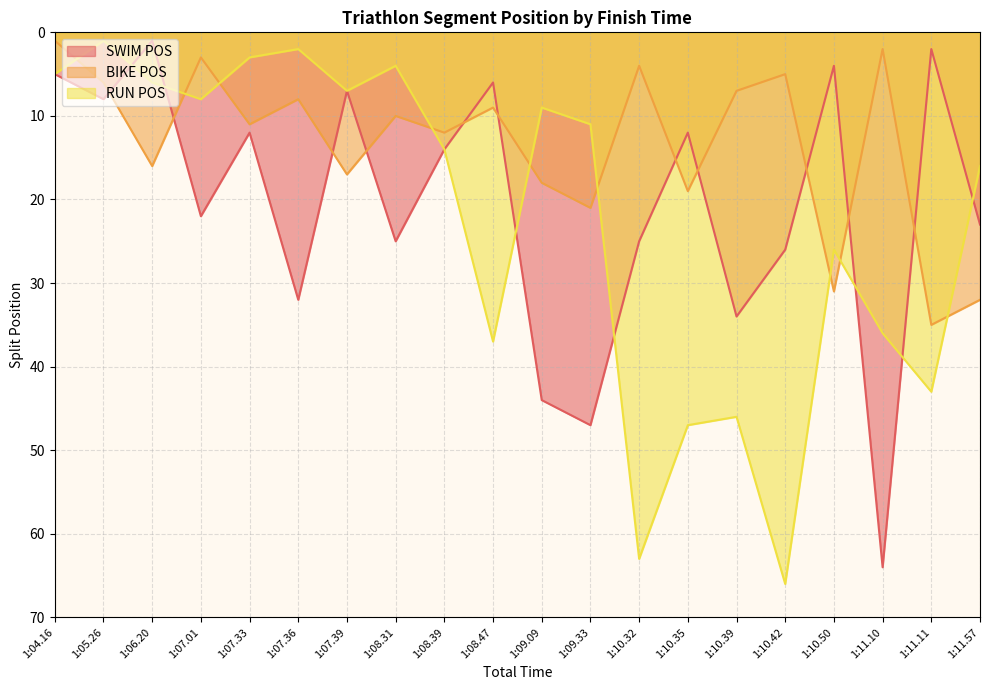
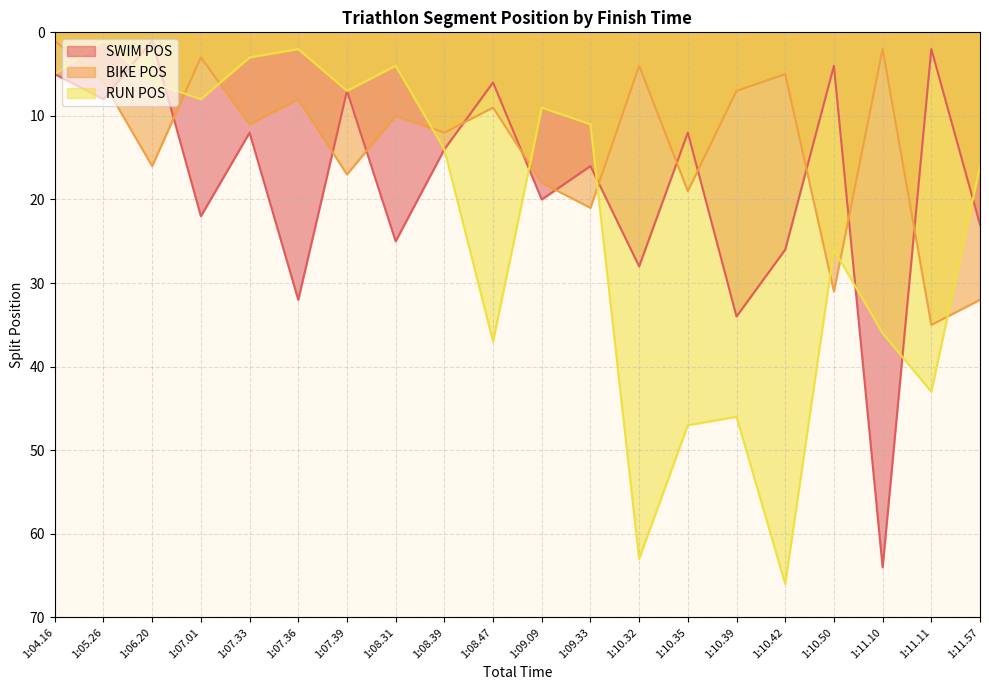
SWIM POS, 1:09.09: 44 -> 20
SWIM POS, 1:09.33: 47 -> 16
SWIM POS, 1:10.32: 25 -> 28
